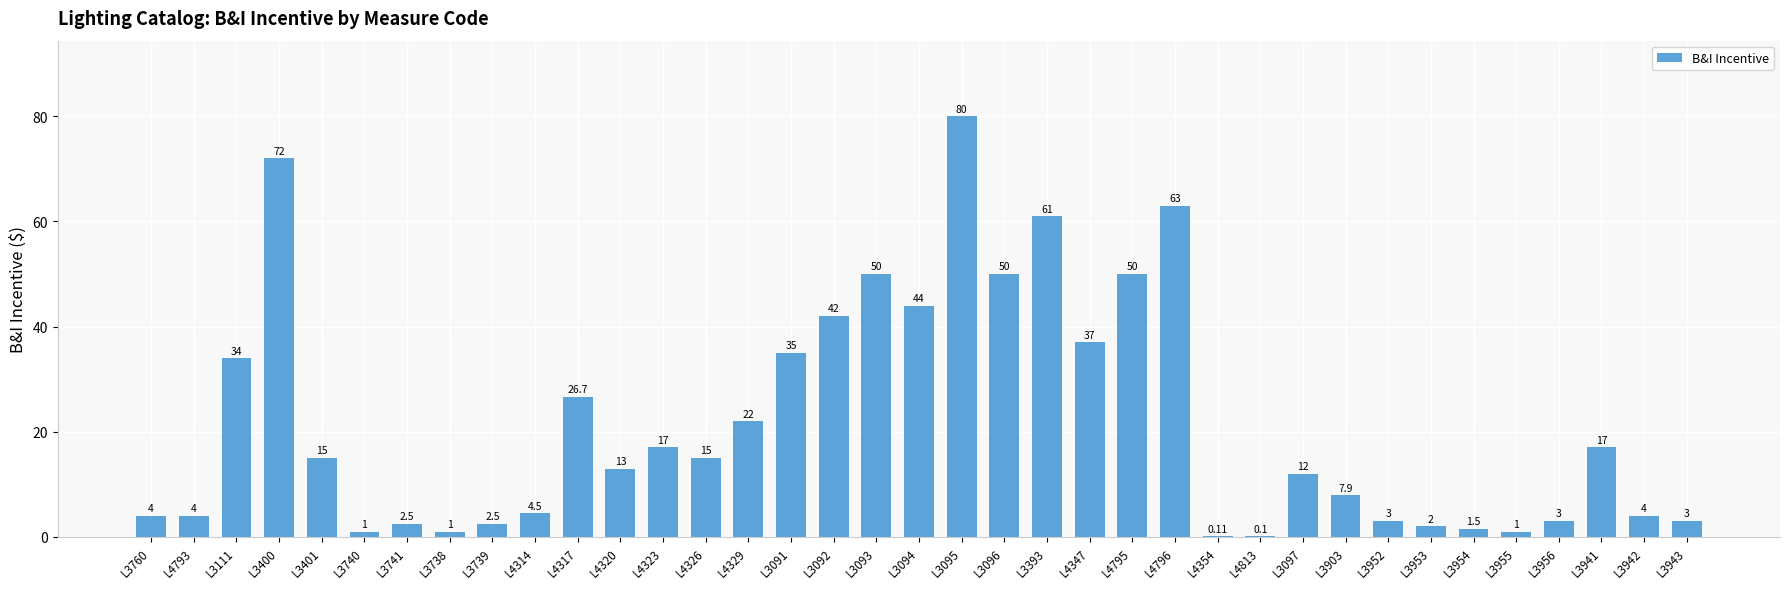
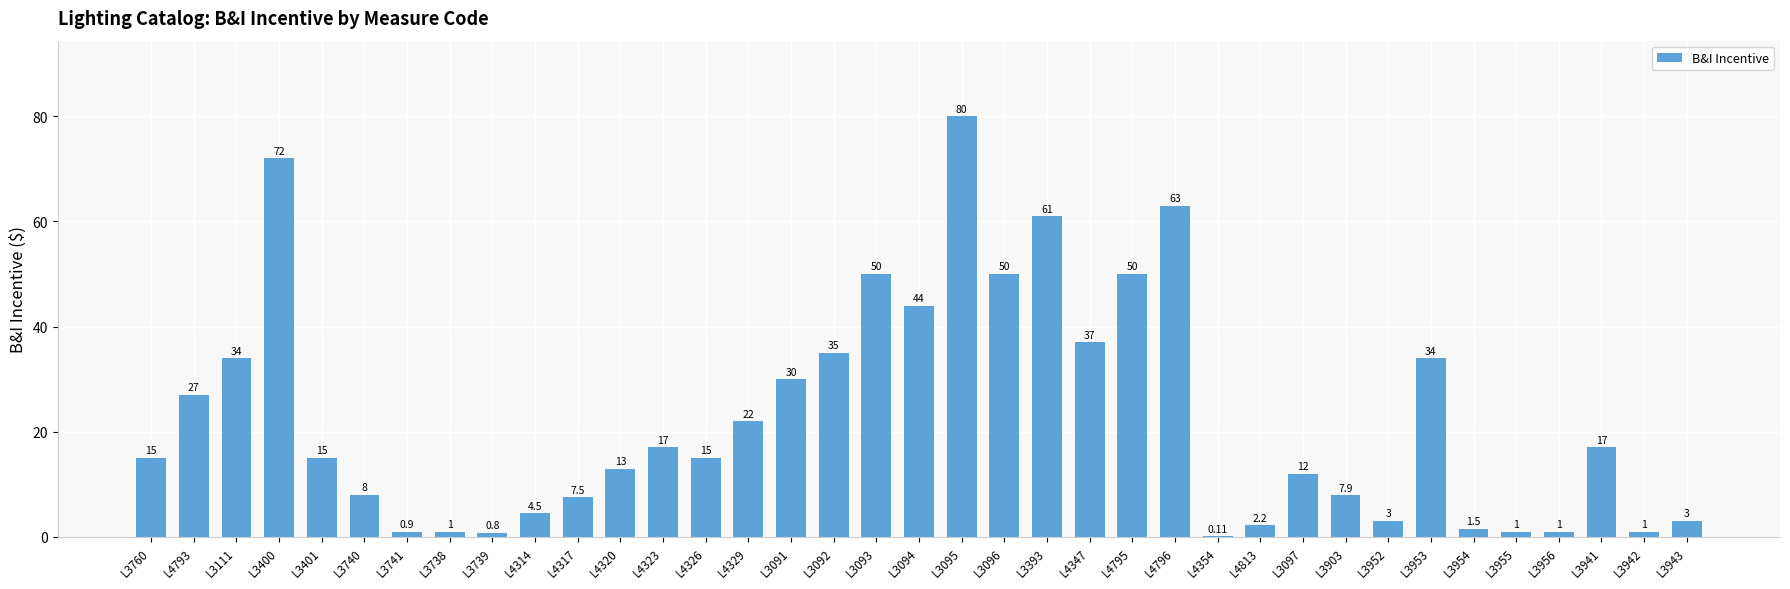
L3760: 4 -> 15
L4793: 4 -> 27
L3740: 1 -> 8
L3741: 2.5 -> 0.9
L3739: 2.5 -> 0.8
L4317: 26.7 -> 7.5
L3091: 35 -> 30
L3092: 42 -> 35
L4813: 0.1 -> 2.2
L3953: 2 -> 34
L3956: 3 -> 1
L3942: 4 -> 1
